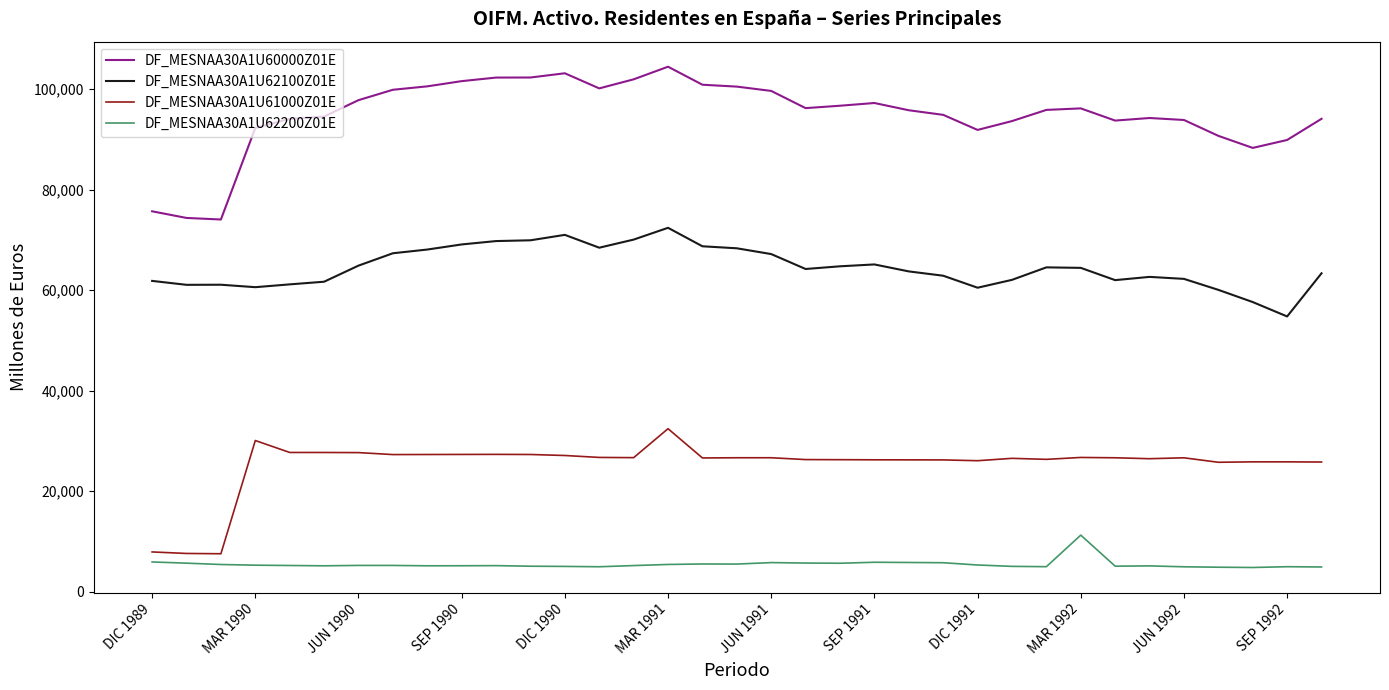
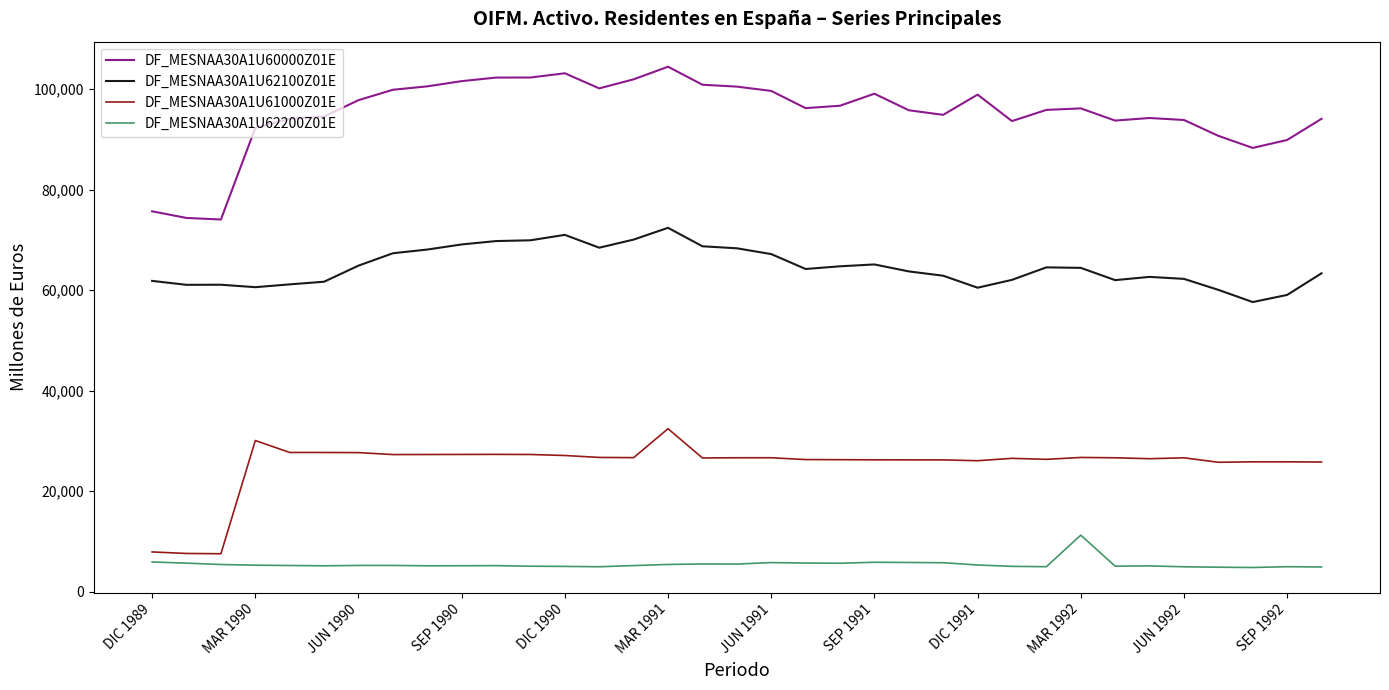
DF_MESNAA30A1U60000Z01E, SEP 1991: 97,000 -> 99,000
DF_MESNAA30A1U60000Z01E, DIC 1991: 92,000 -> 99,000
DF_MESNAA30A1U62100Z01E, SEP 1992: 55,000 -> 59,000
